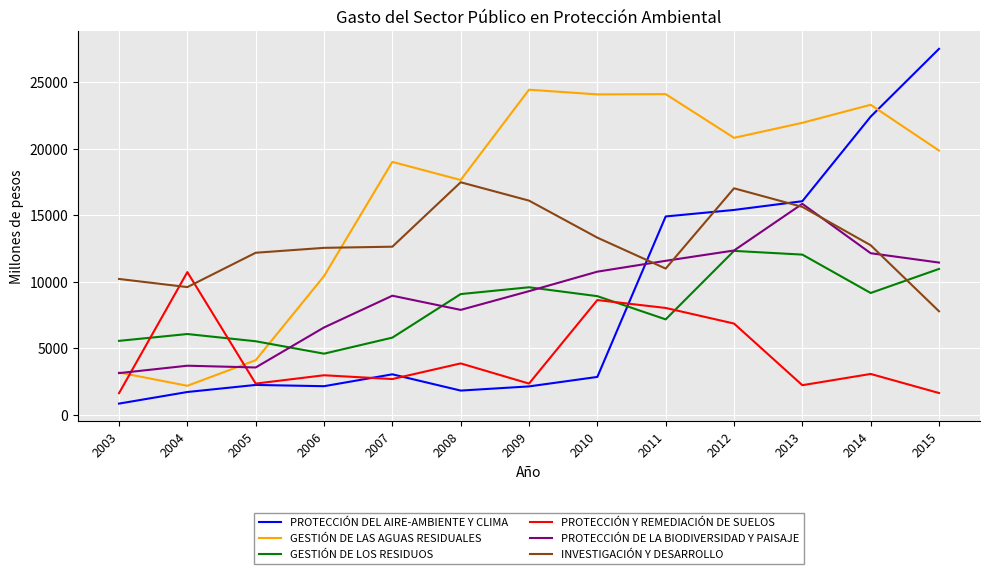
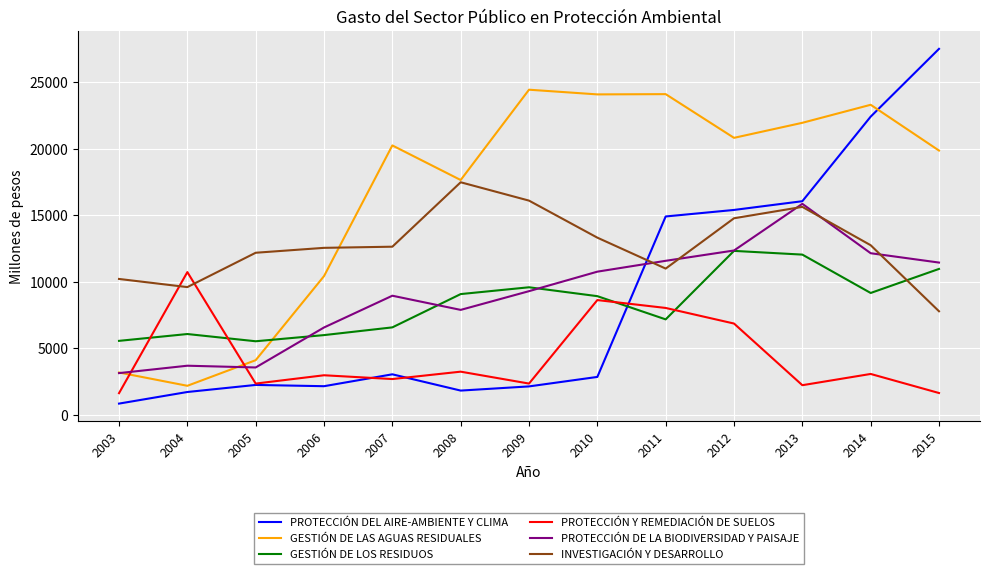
GESTIÓN DE LOS RESIDUOS, 2006: 4600 -> 6000
GESTIÓN DE LAS AGUAS RESIDUALES, 2007: 19000 -> 20300
GESTIÓN DE LOS RESIDUOS, 2007: 5800 -> 6600
PROTECCIÓN Y REMEDIACIÓN DE SUELOS, 2008: 3900 -> 3300
INVESTIGACIÓN Y DESARROLLO, 2012: 17000 -> 14800
